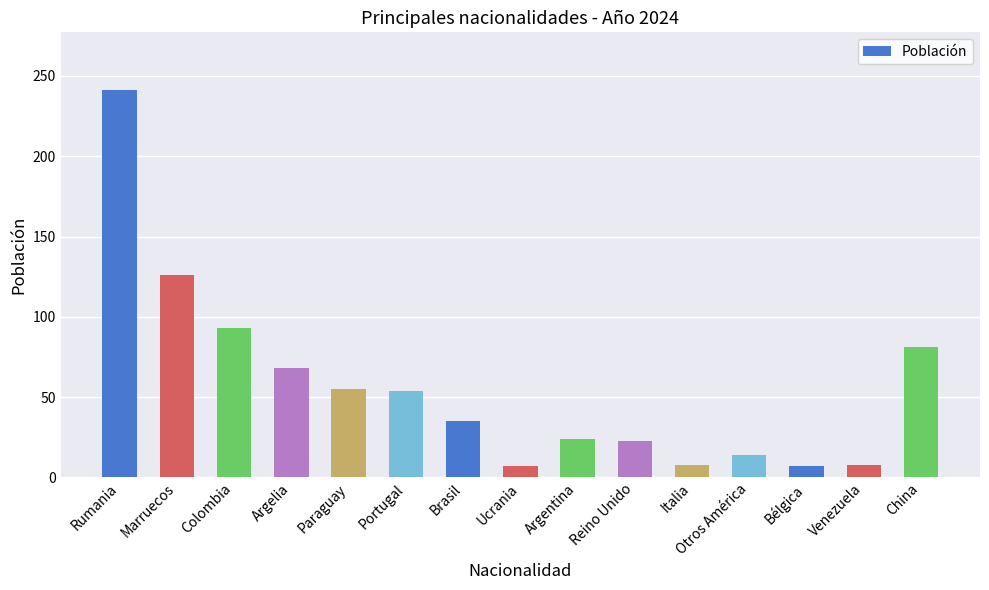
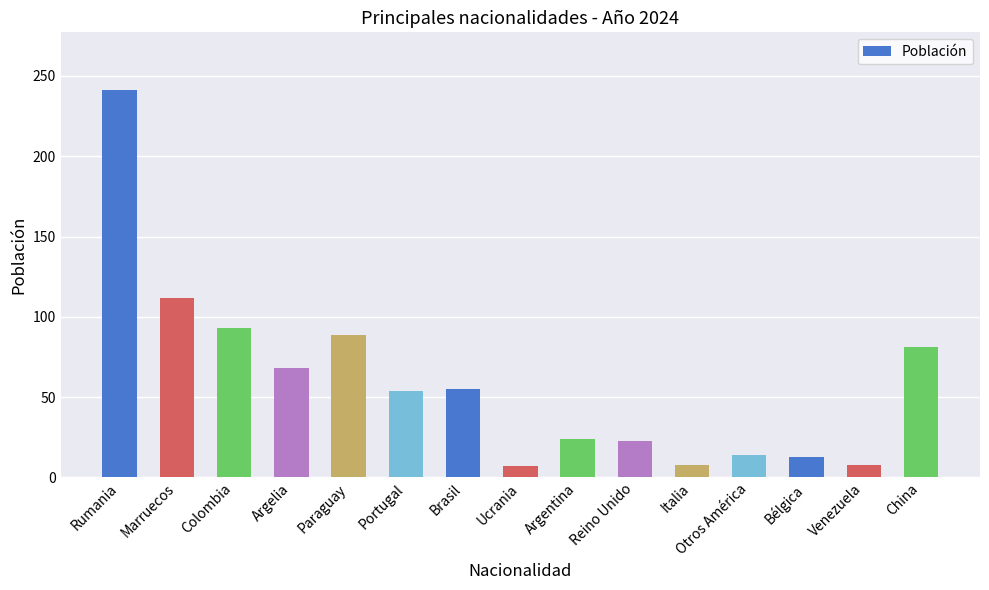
Marruecos: 126 -> 112
Paraguay: 55 -> 89
Brasil: 35 -> 55
Bélgica: 7 -> 13
